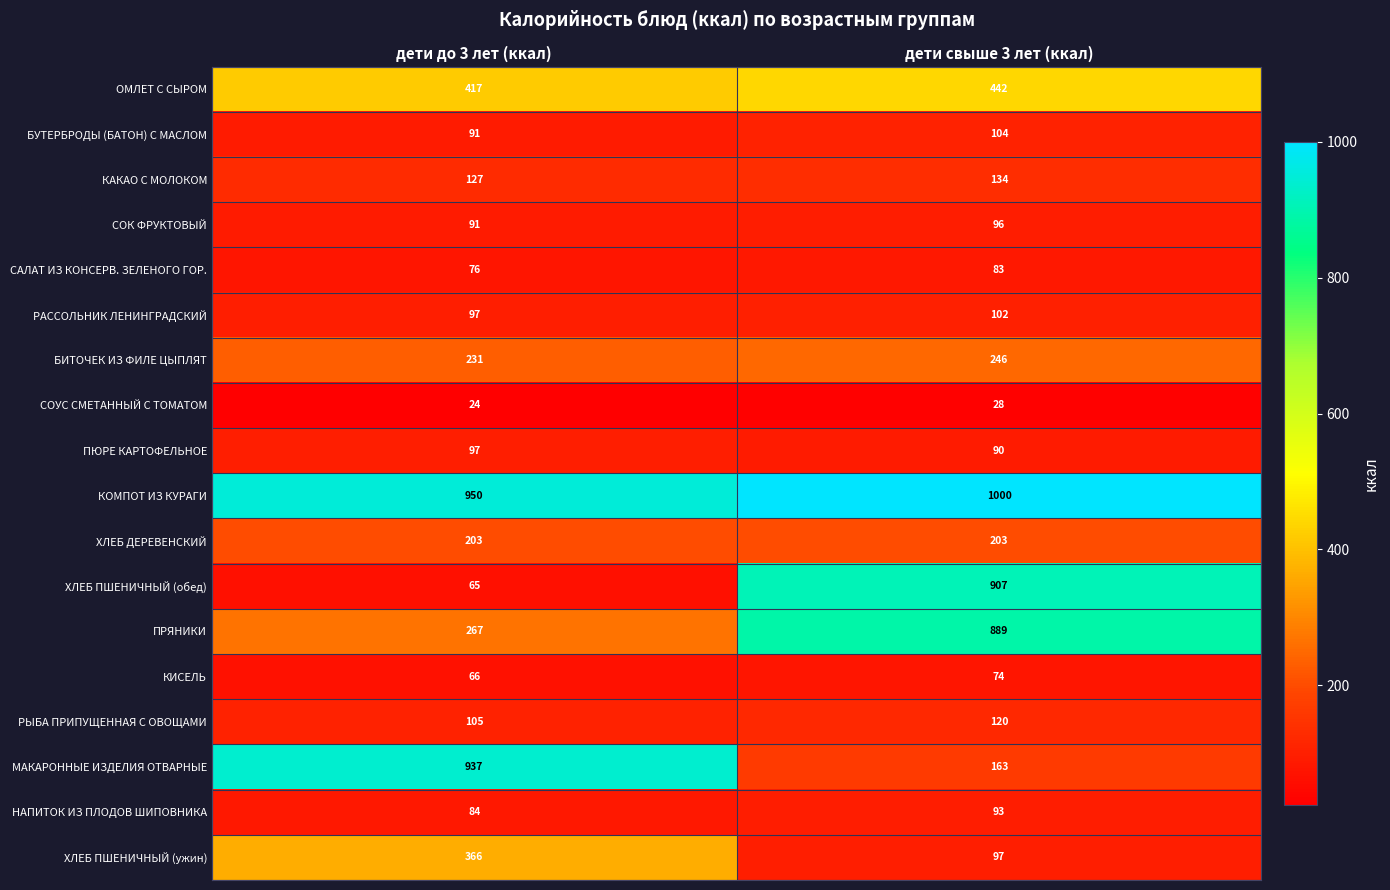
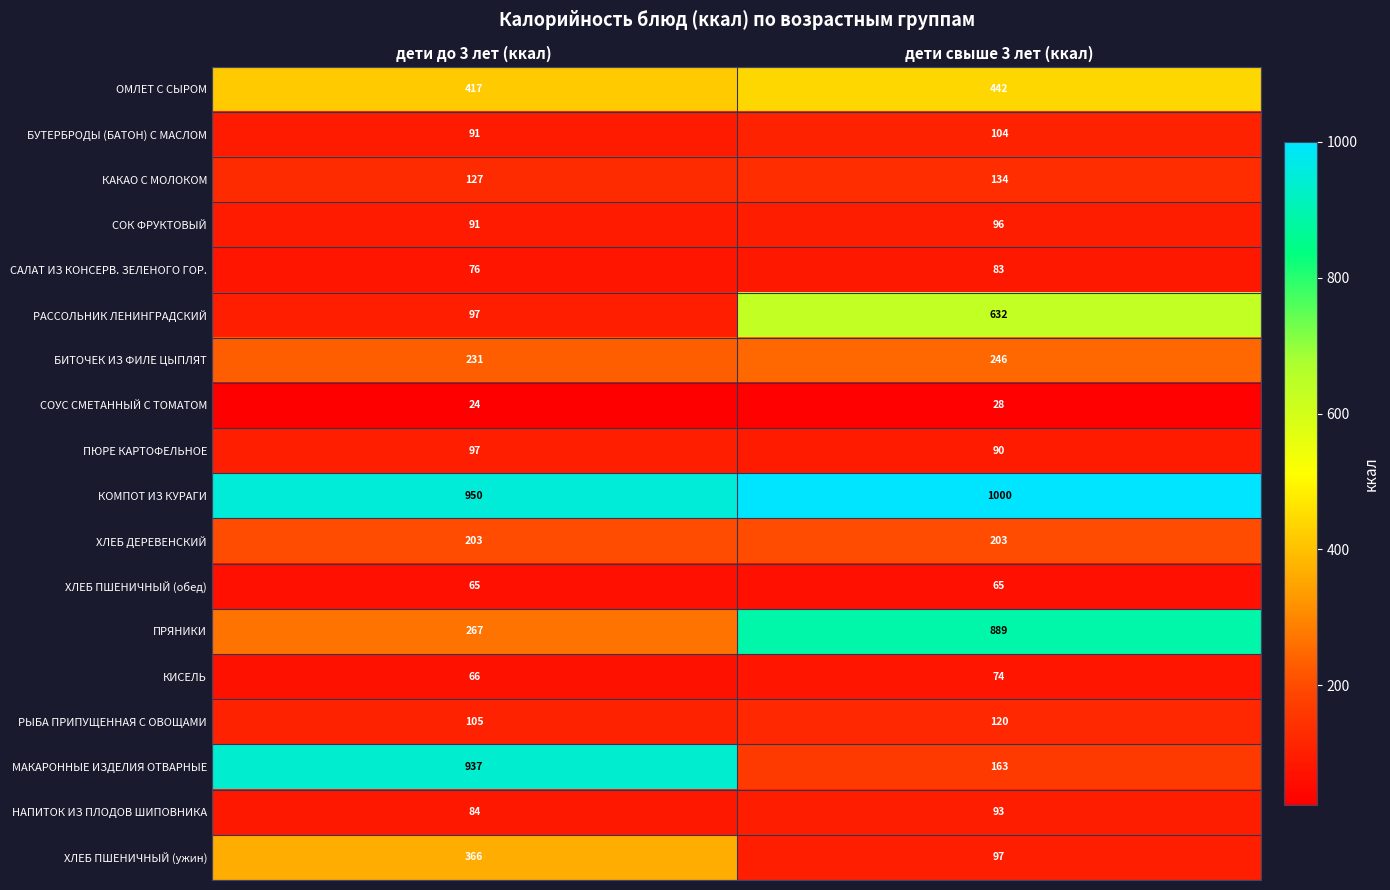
РАССОЛЬНИК ЛЕНИНГРАДСКИЙ, дети свыше 3 лет (ккал): 102 -> 632
ХЛЕБ ПШЕНИЧНЫЙ (обед), дети свыше 3 лет (ккал): 907 -> 65
